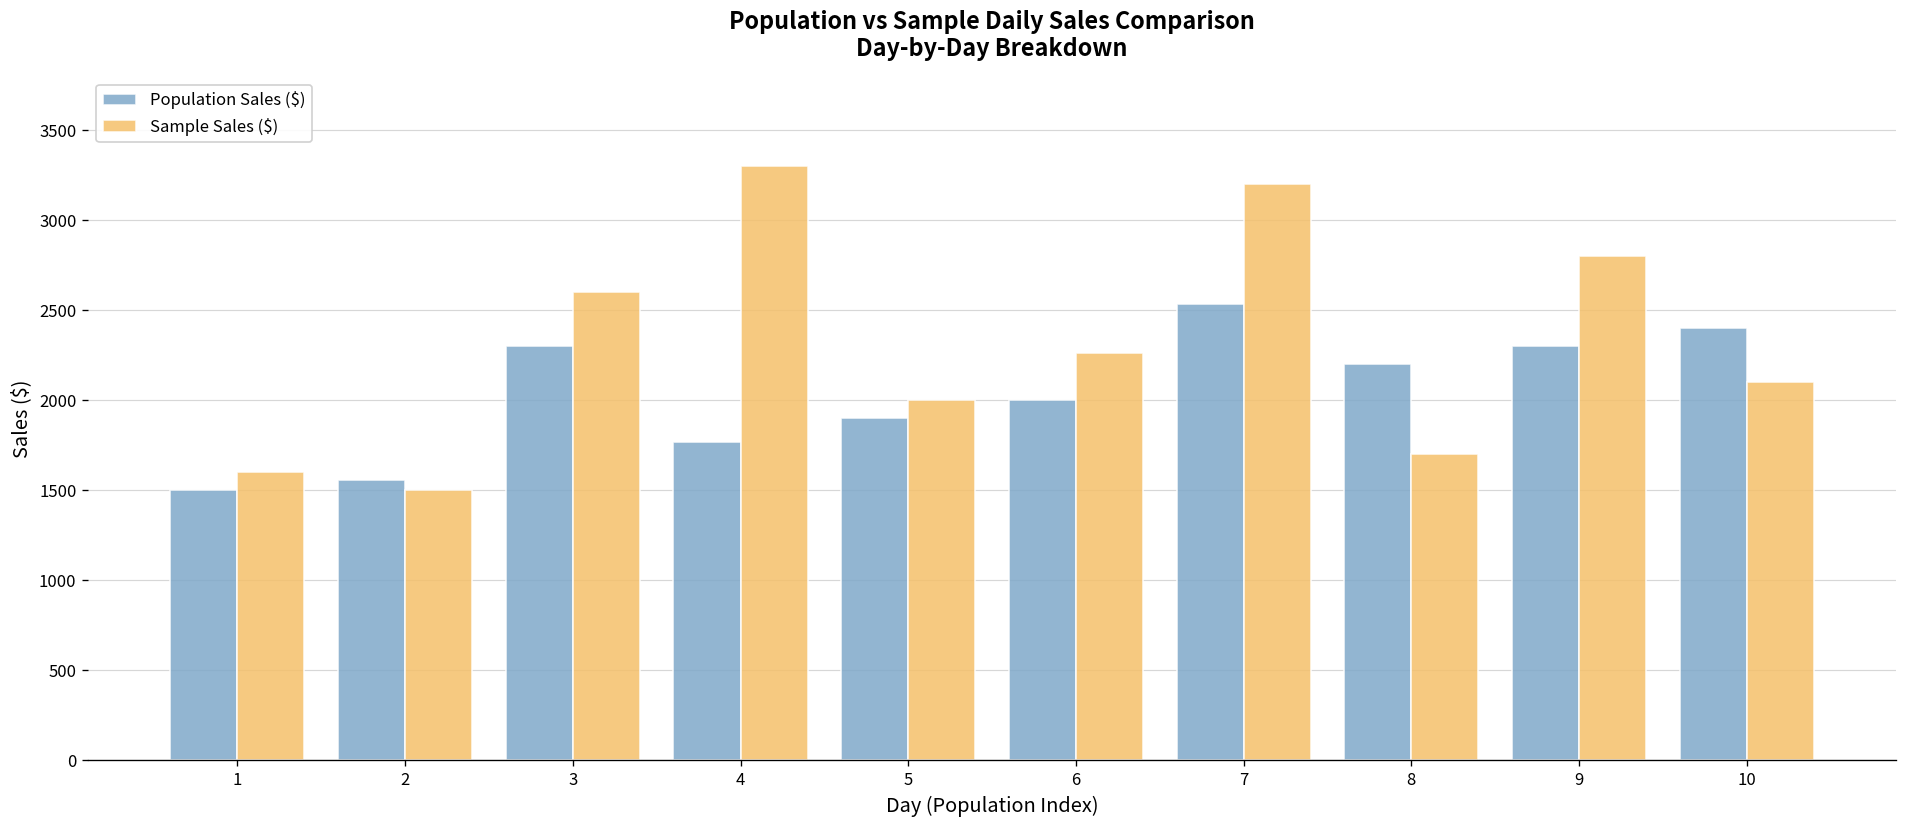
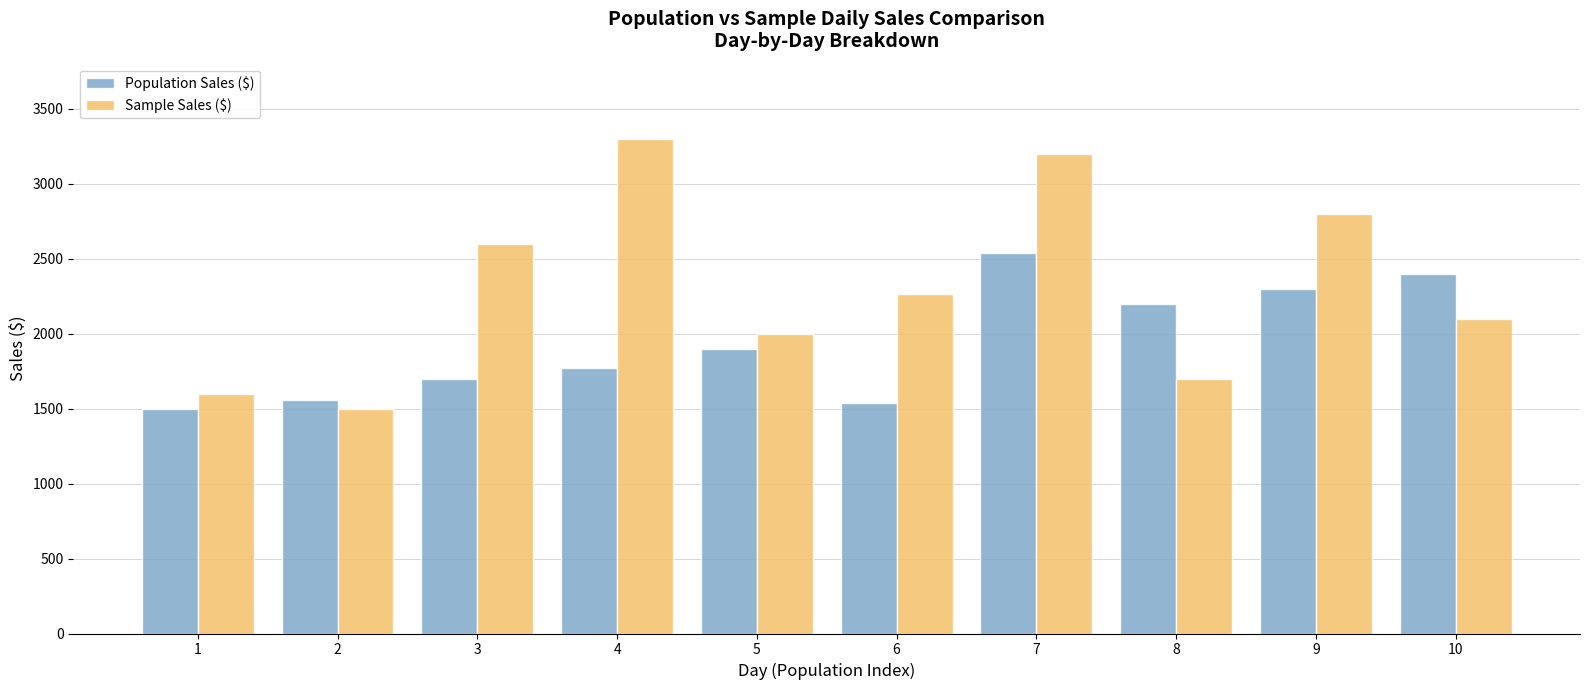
Population Sales ($), 3: 2300 -> 1700
Population Sales ($), 6: 2000 -> 1540
